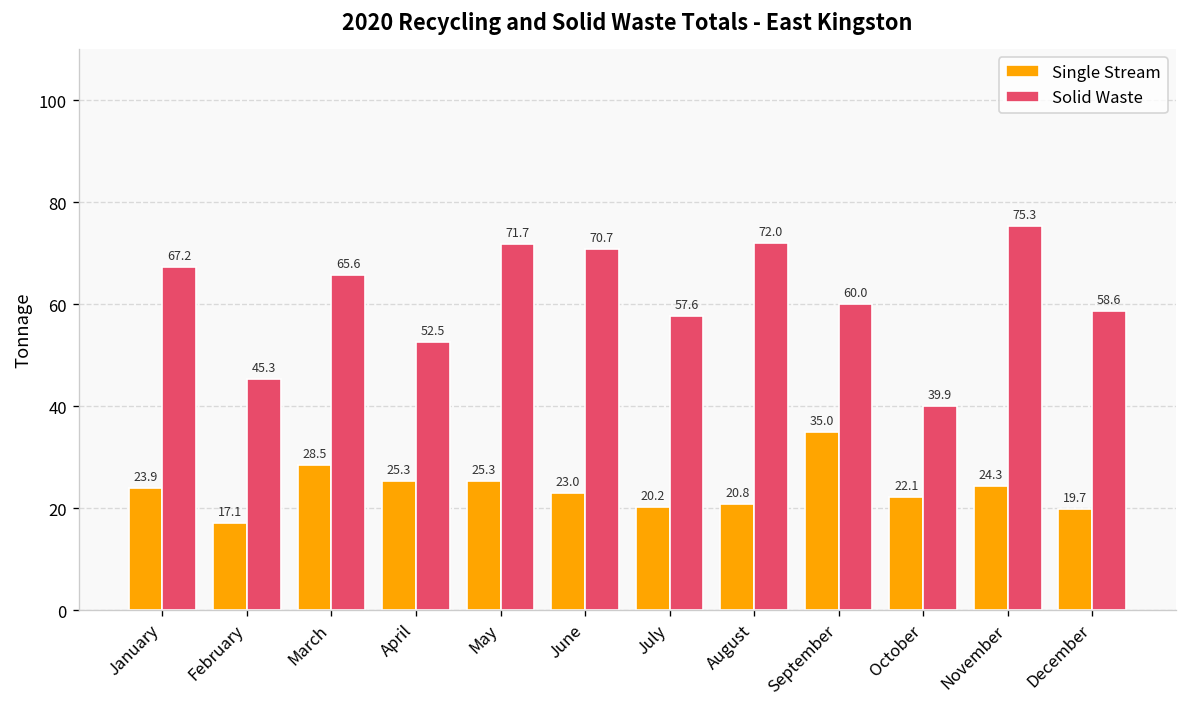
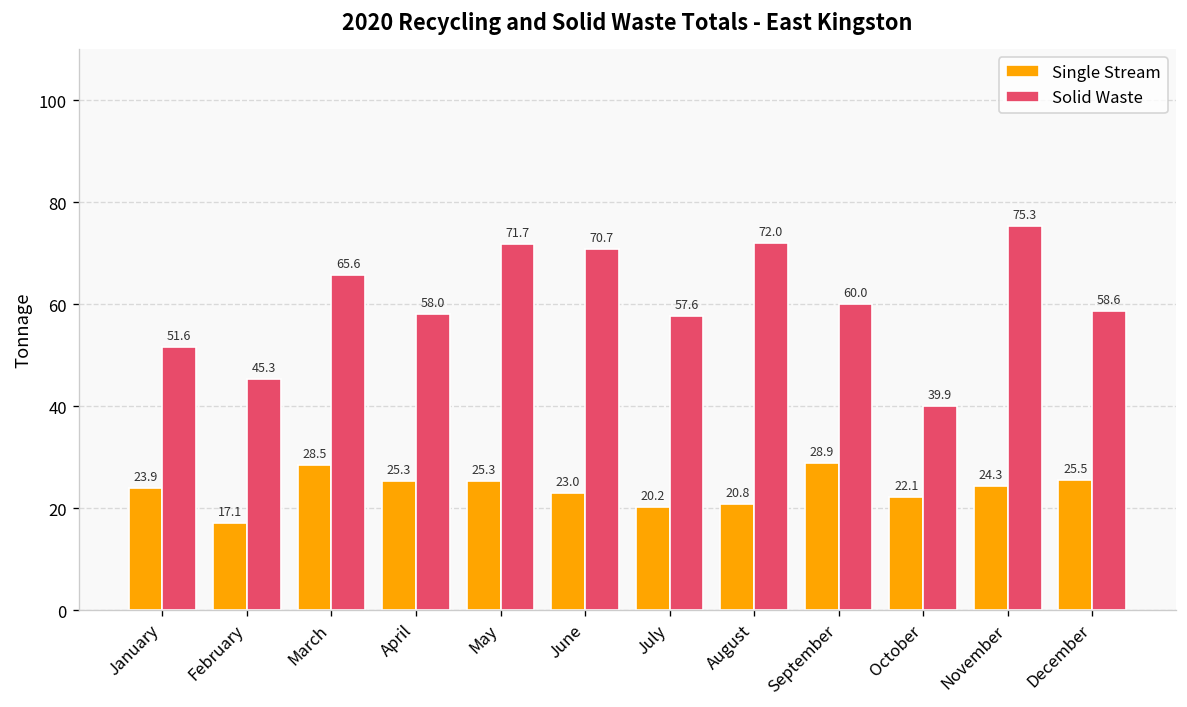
Solid Waste, January: 67.2 -> 51.6
Solid Waste, April: 52.5 -> 58.0
Single Stream, September: 35.0 -> 28.9
Single Stream, December: 19.7 -> 25.5
